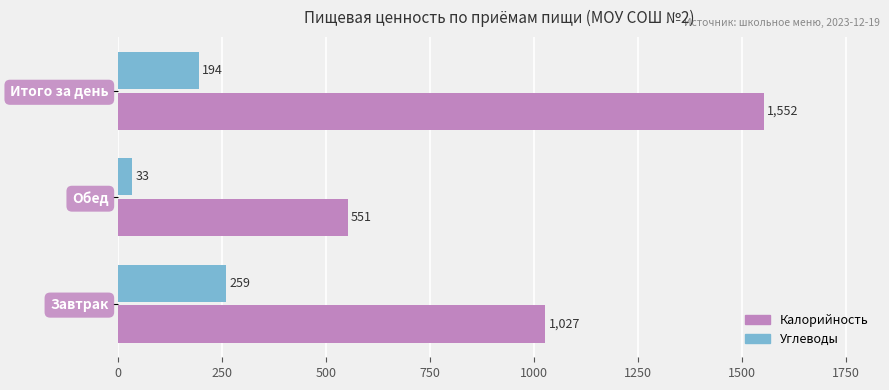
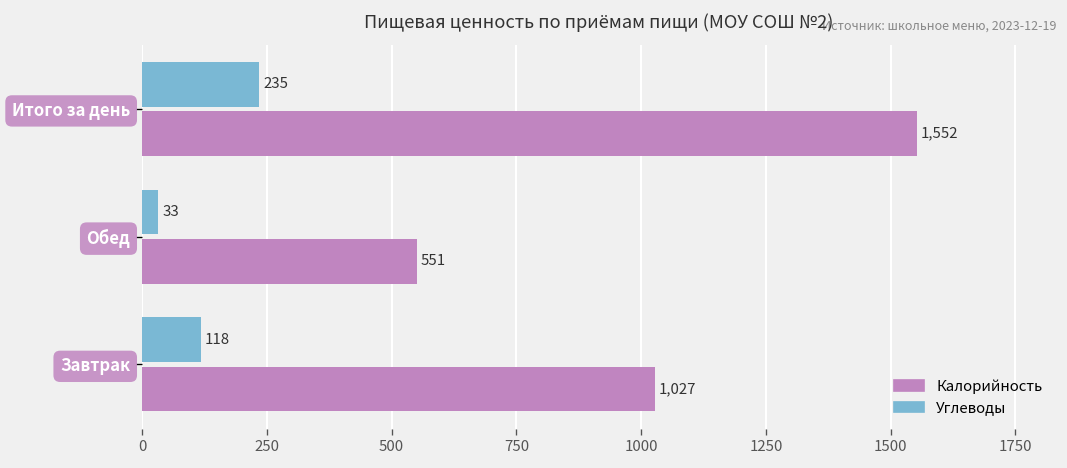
Углеводы, Итого за день: 194 -> 235
Углеводы, Завтрак: 259 -> 118
